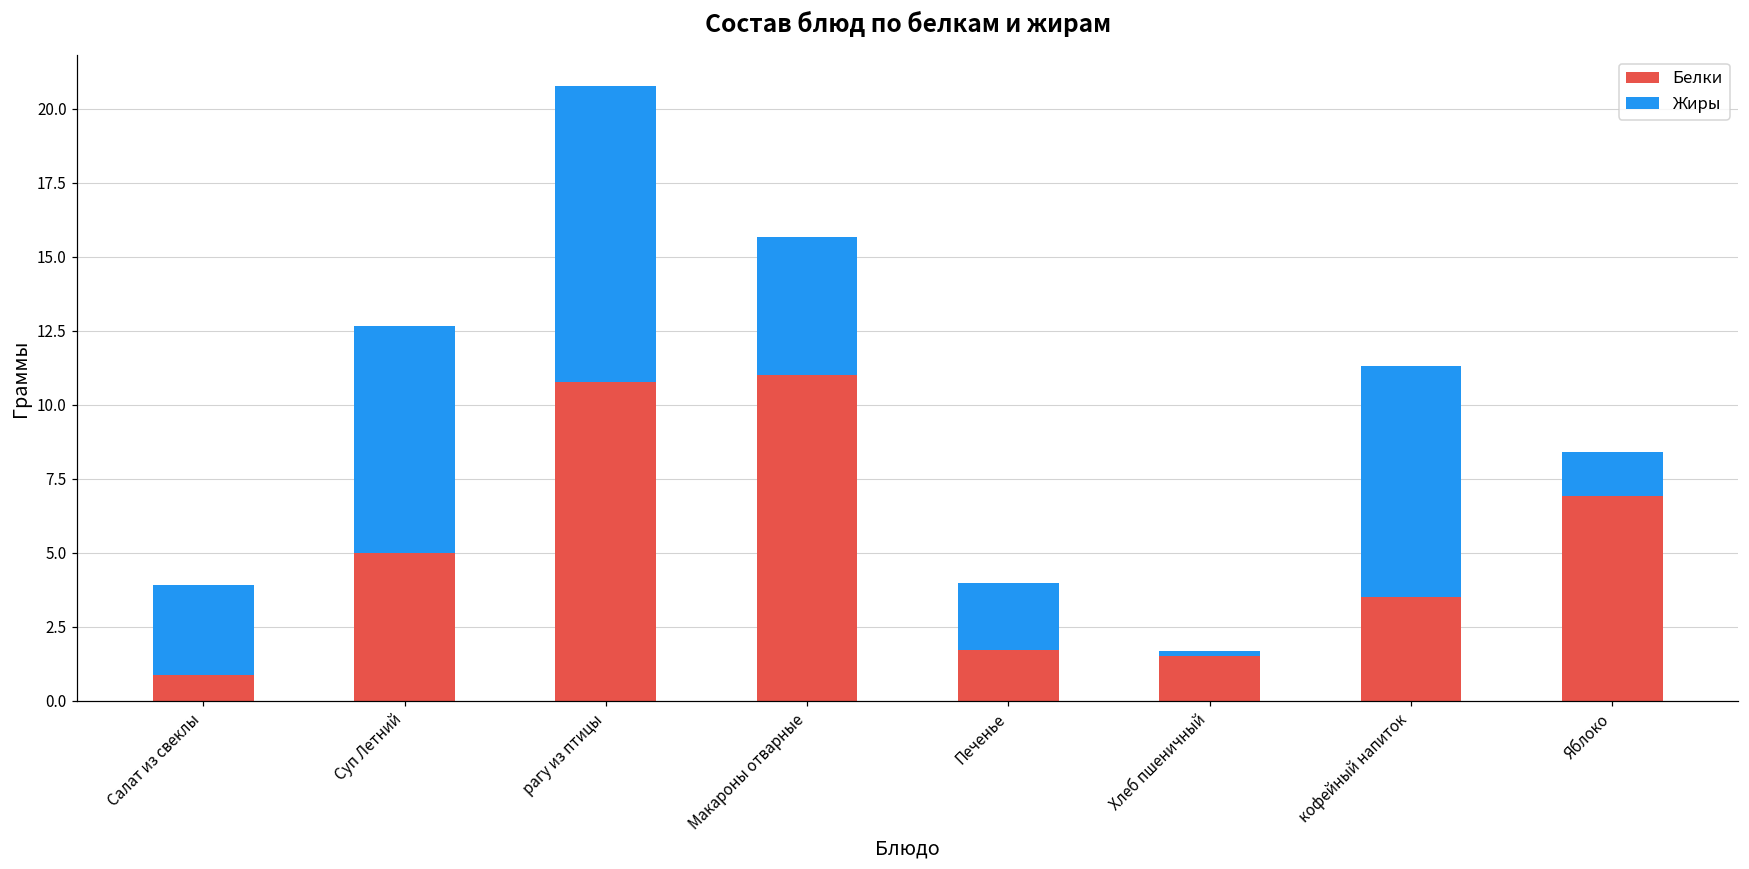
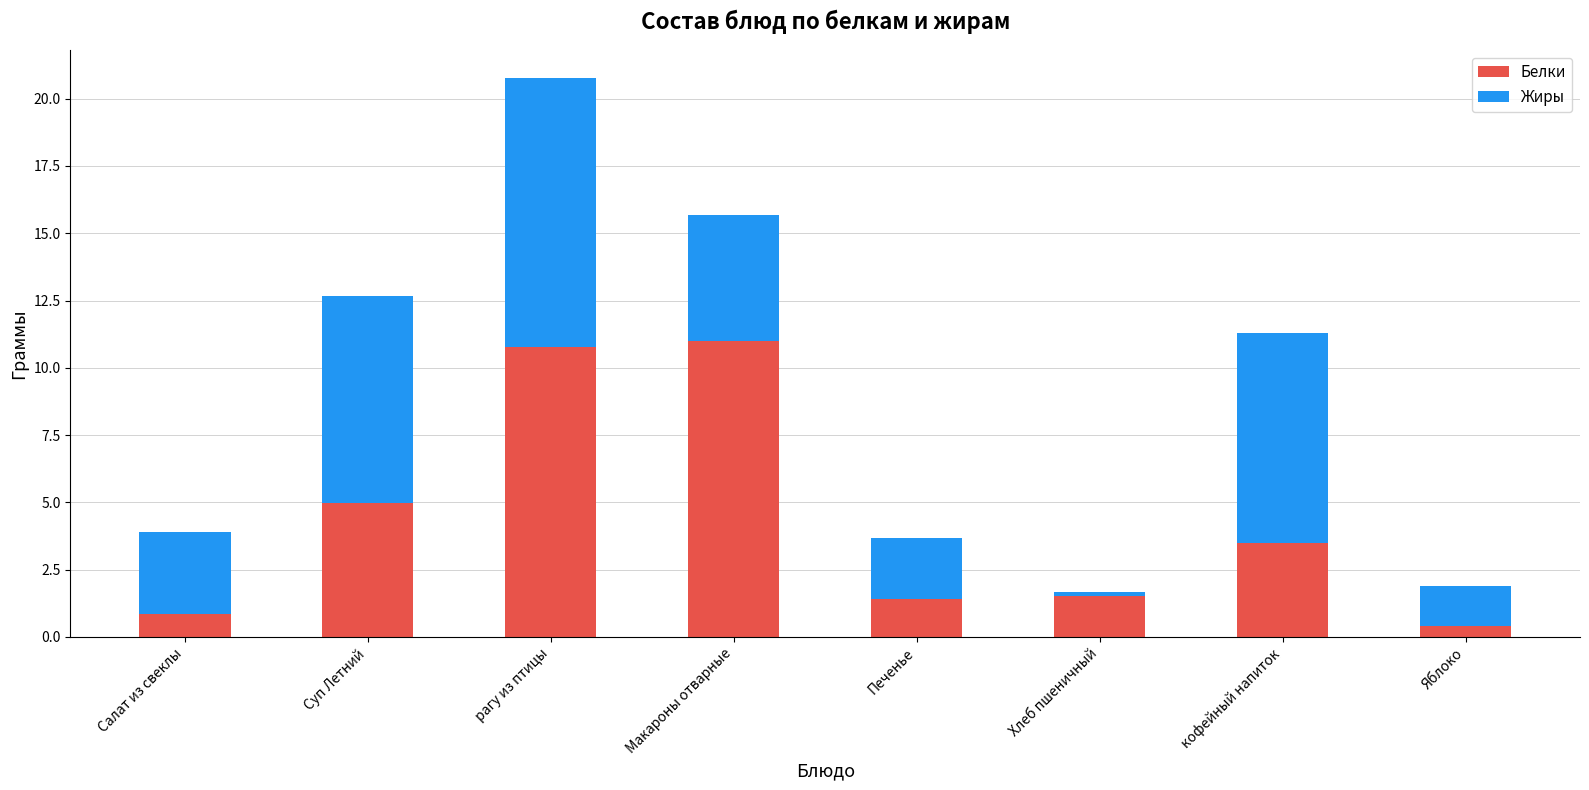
Белки, Печенье: 1.7 -> 1.4
Белки, Яблоко: 6.9 -> 0.4
